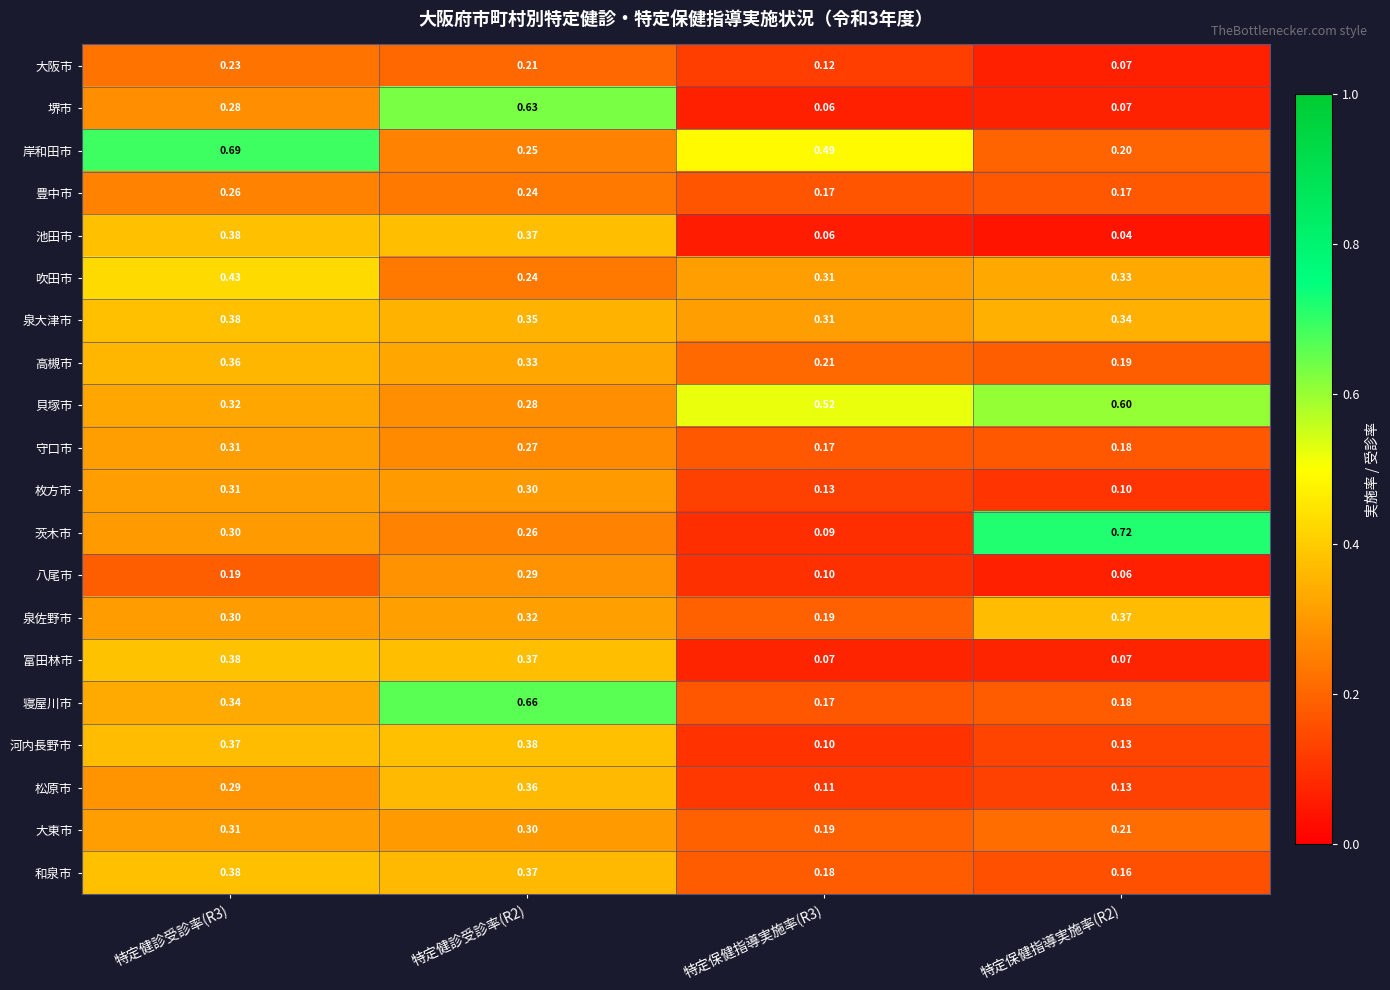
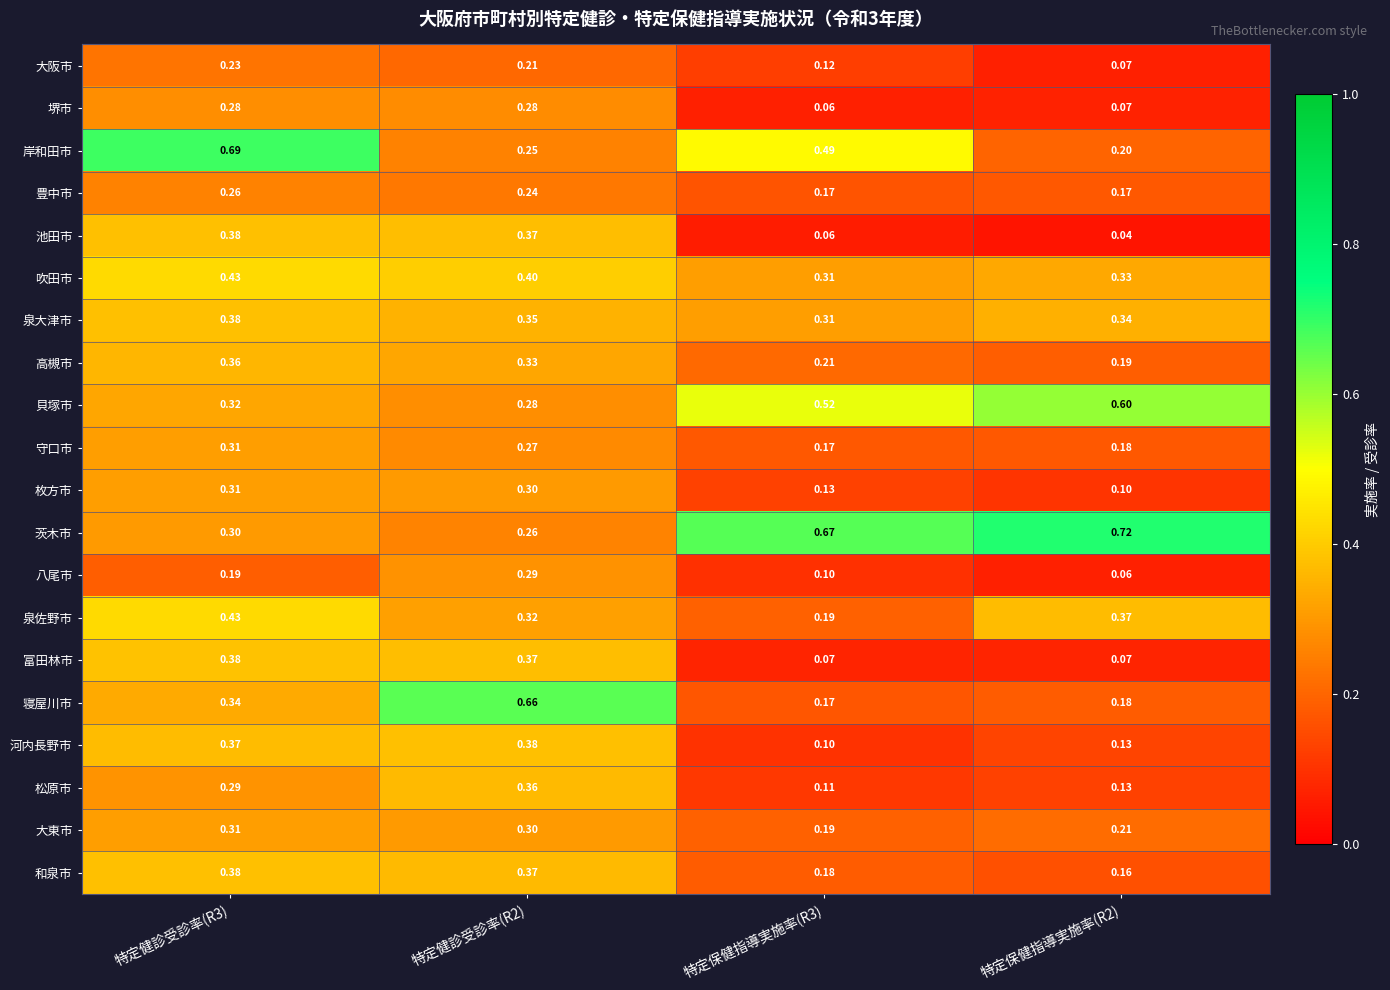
堺市, 特定健診受診率(R2): 0.63 -> 0.28
吹田市, 特定健診受診率(R2): 0.24 -> 0.40
茨木市, 特定保健指導実施率(R3): 0.09 -> 0.67
泉佐野市, 特定健診受診率(R3): 0.30 -> 0.43
